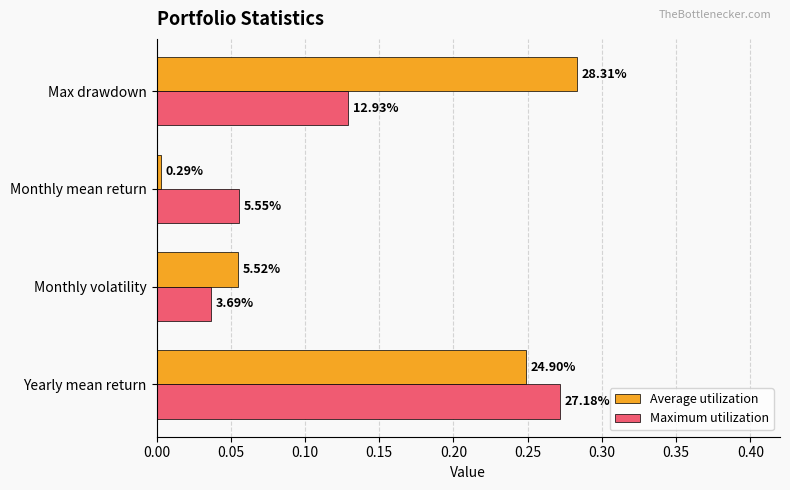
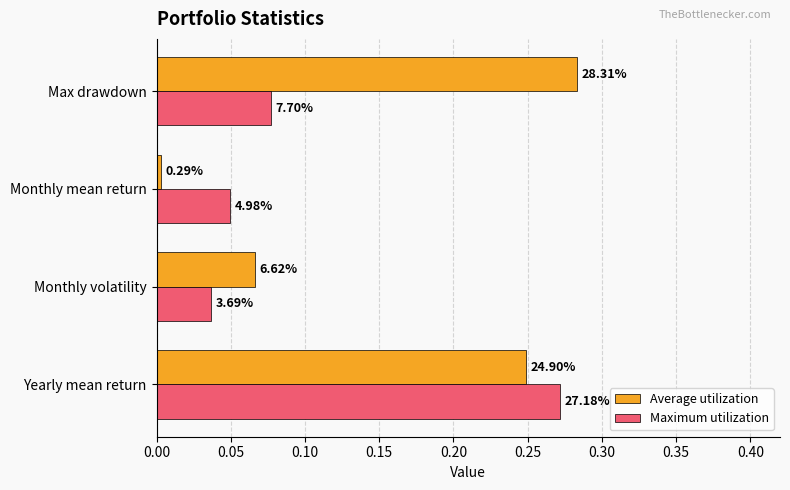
Maximum utilization, Max drawdown: 12.93% -> 7.70%
Maximum utilization, Monthly mean return: 5.55% -> 4.98%
Average utilization, Monthly volatility: 5.52% -> 6.62%
